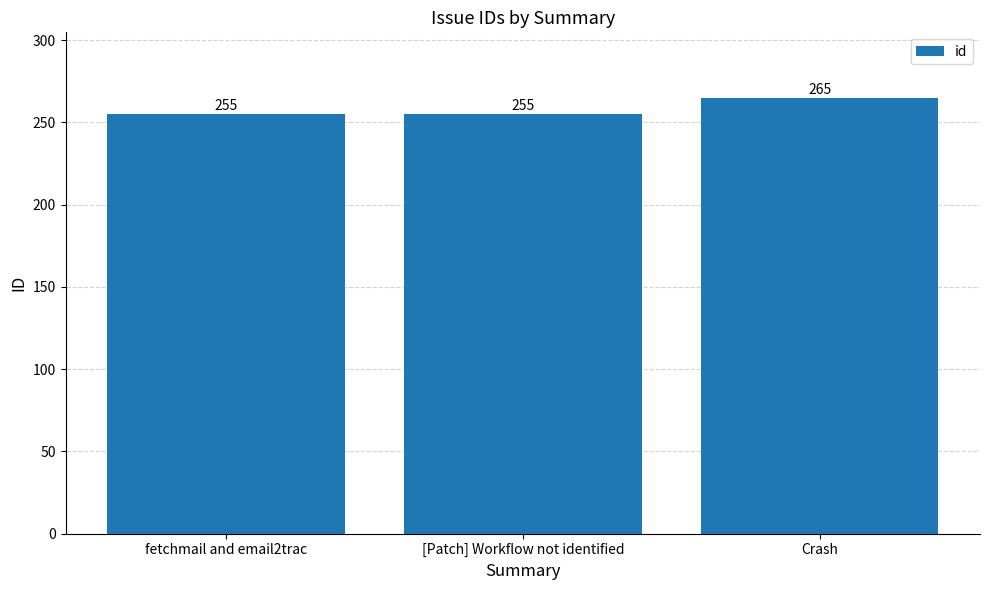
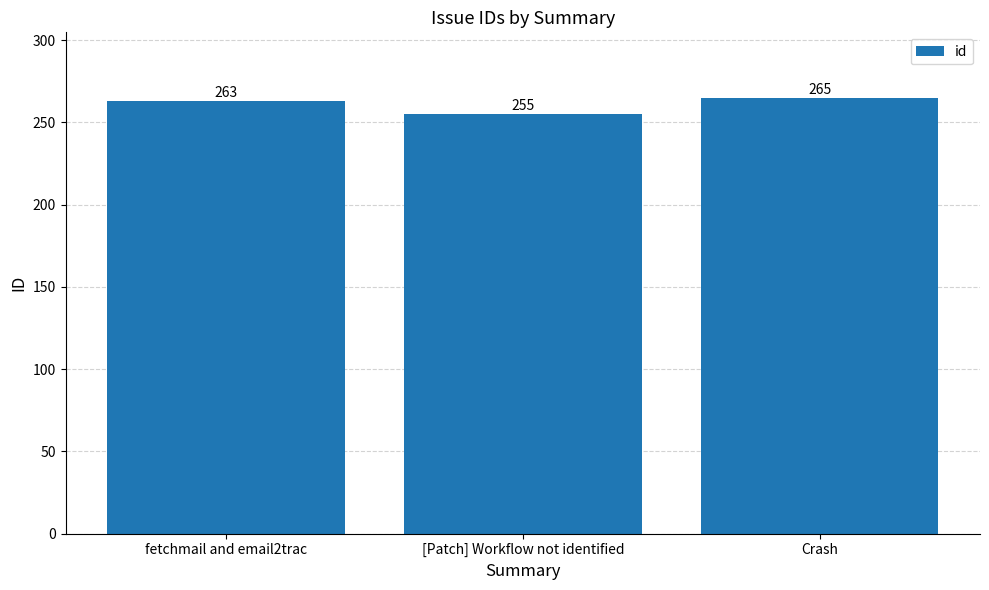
fetchmail and email2trac: 255 -> 263
